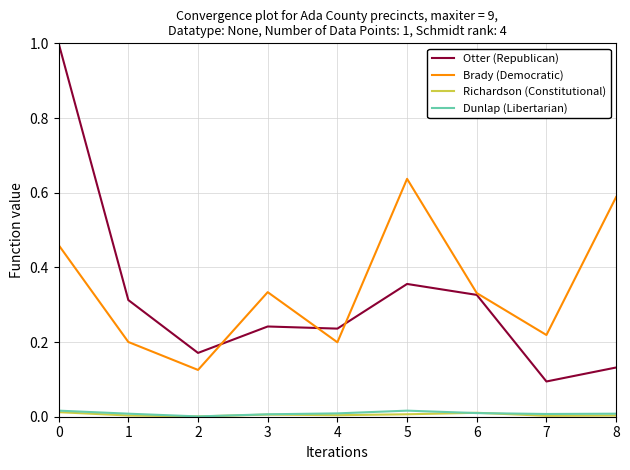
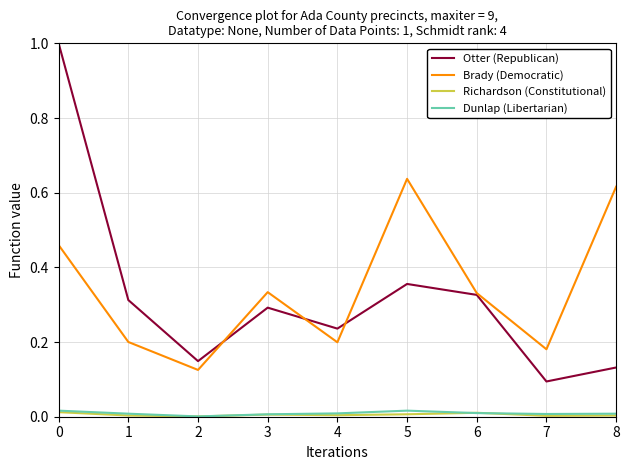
Otter (Republican), 2: 0.17 -> 0.15
Otter (Republican), 3: 0.24 -> 0.29
Brady (Democratic), 7: 0.22 -> 0.18
Brady (Democratic), 8: 0.59 -> 0.62
